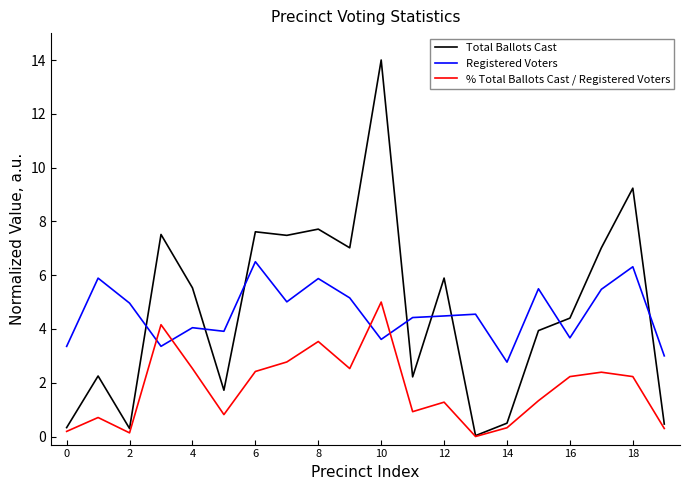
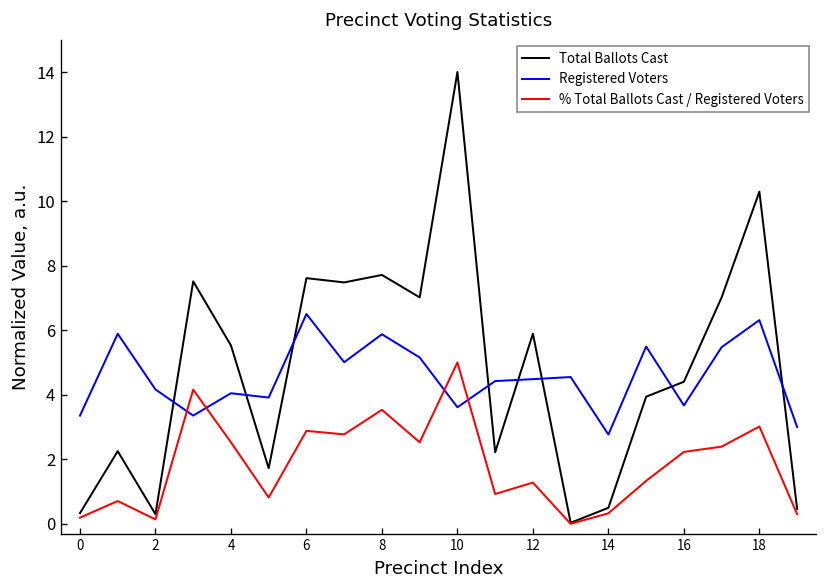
Registered Voters, 2: 5.0 -> 4.2
% Total Ballots Cast / Registered Voters, 6: 2.4 -> 2.9
Total Ballots Cast, 18: 9.2 -> 10.3
% Total Ballots Cast / Registered Voters, 18: 2.2 -> 3.0
